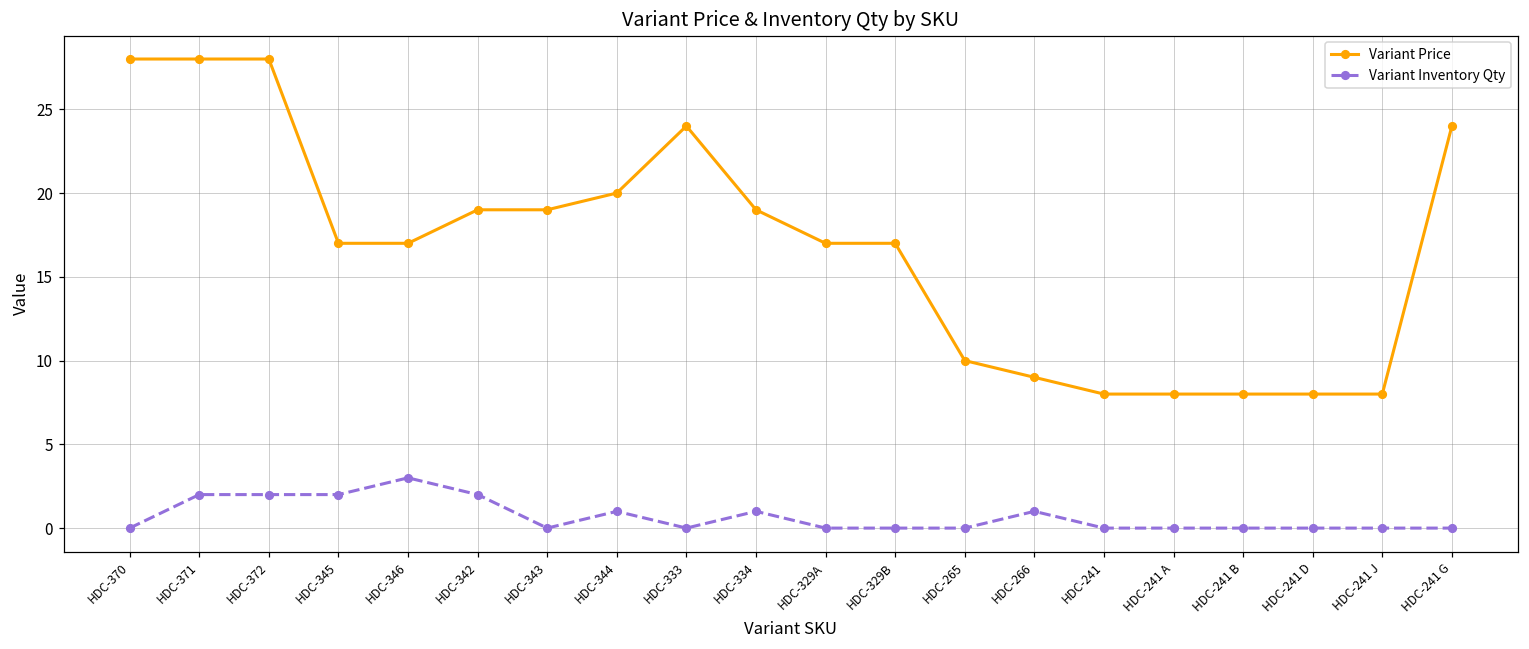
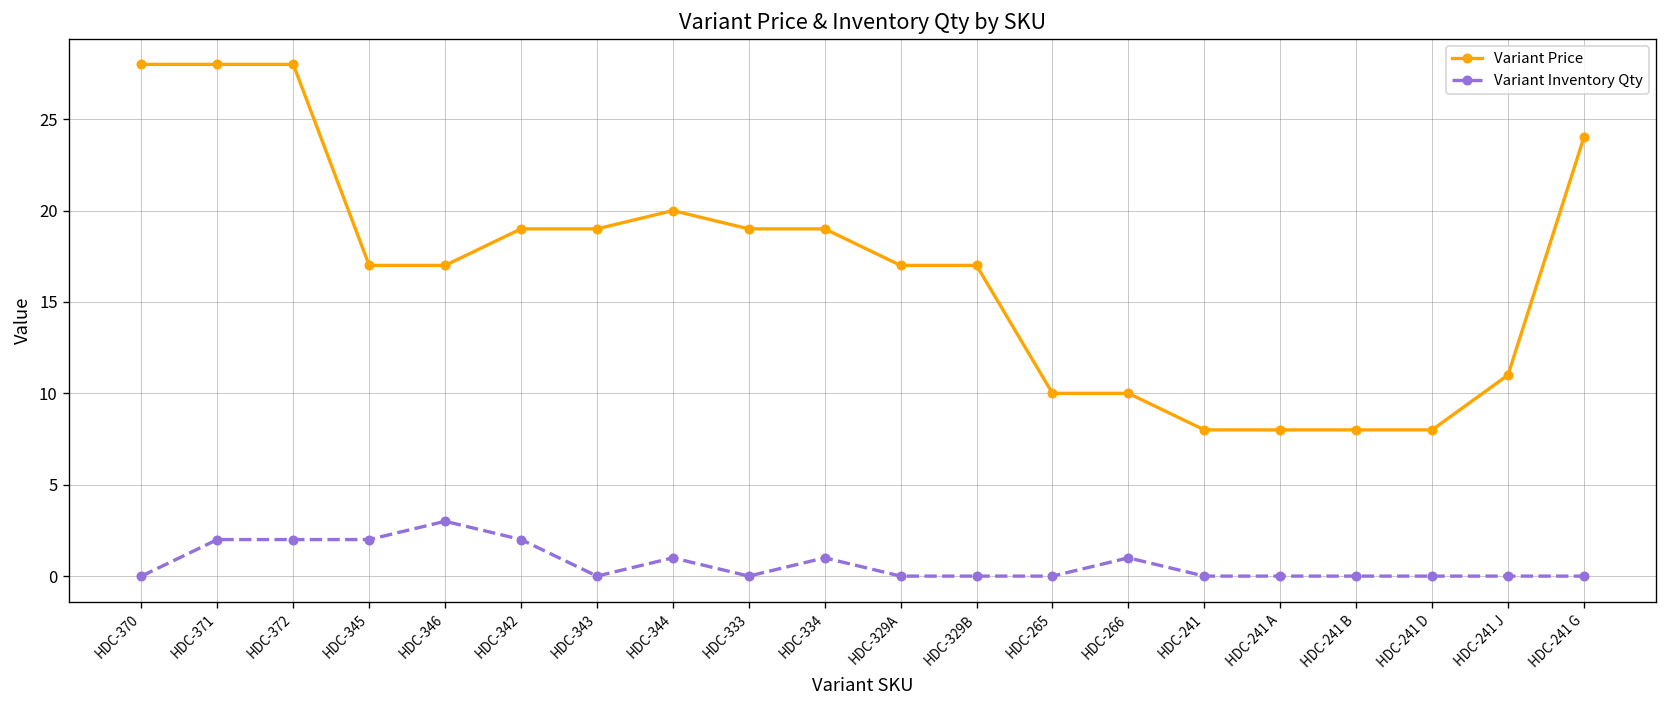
Variant Price, HDC-333: 24 -> 19
Variant Price, HDC-266: 9 -> 10
Variant Price, HDC-241 J: 8 -> 11
